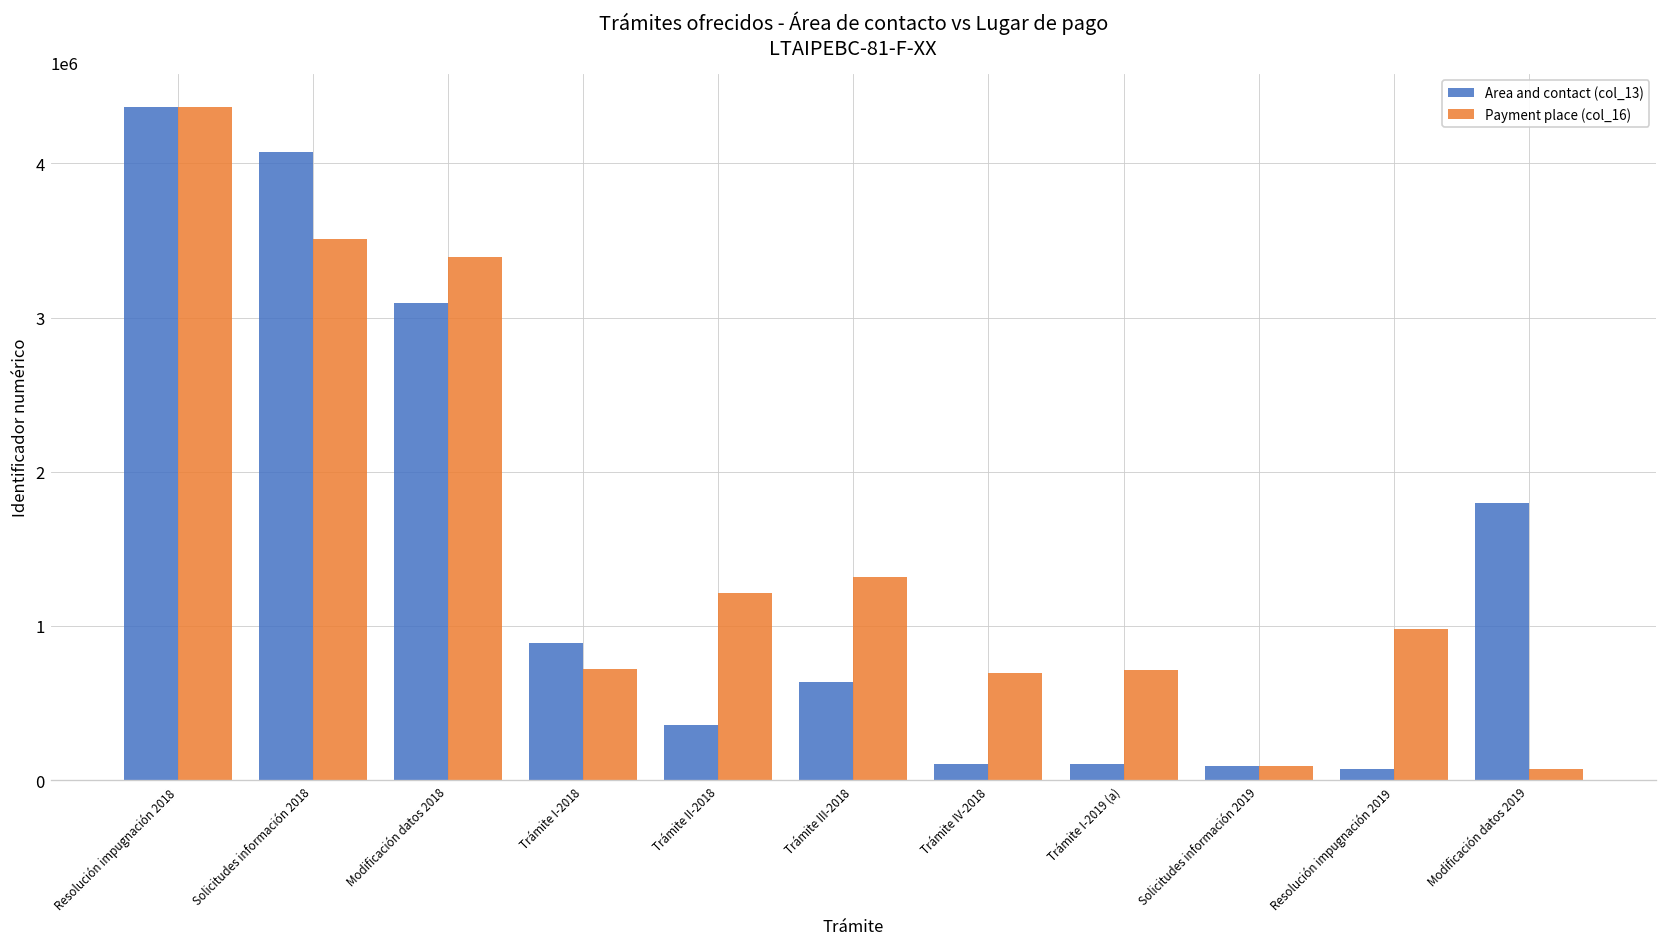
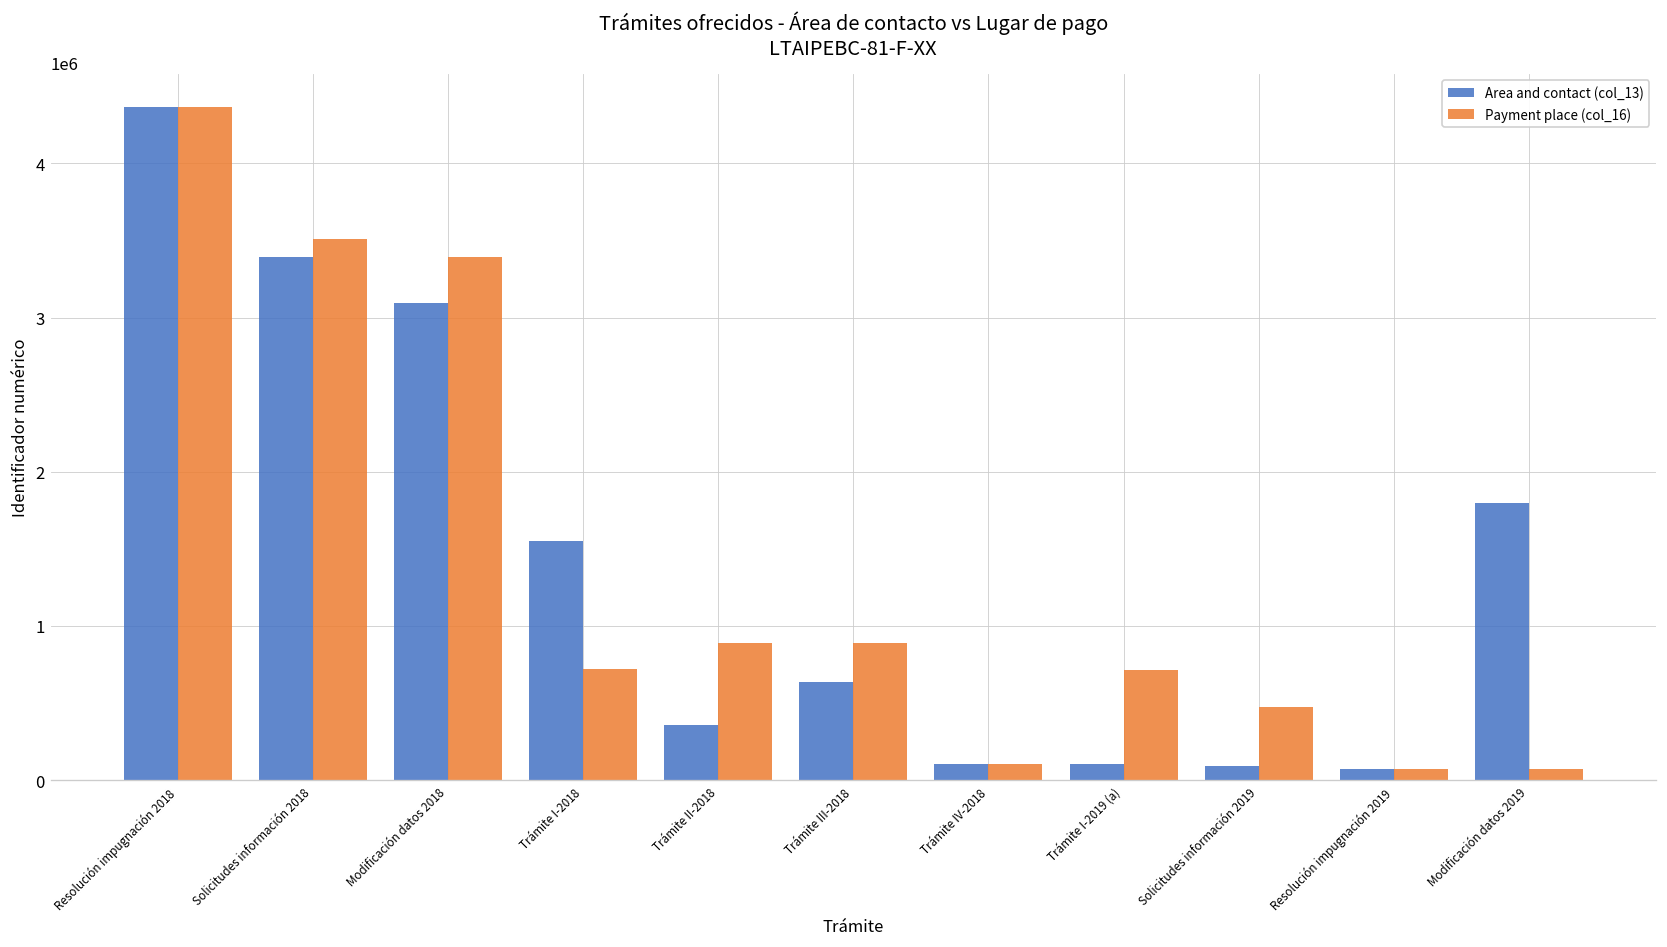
Area and contact (col_13), Solicitudes información 2018: 4070000 -> 3390000
Area and contact (col_13), Trámite I-2018: 890000 -> 1550000
Payment place (col_16), Trámite II-2018: 1210000 -> 890000
Payment place (col_16), Trámite III-2018: 1320000 -> 890000
Payment place (col_16), Trámite IV-2018: 690000 -> 110000
Payment place (col_16), Solicitudes información 2019: 90000 -> 480000
Payment place (col_16), Resolución impugnación 2019: 980000 -> 70000
